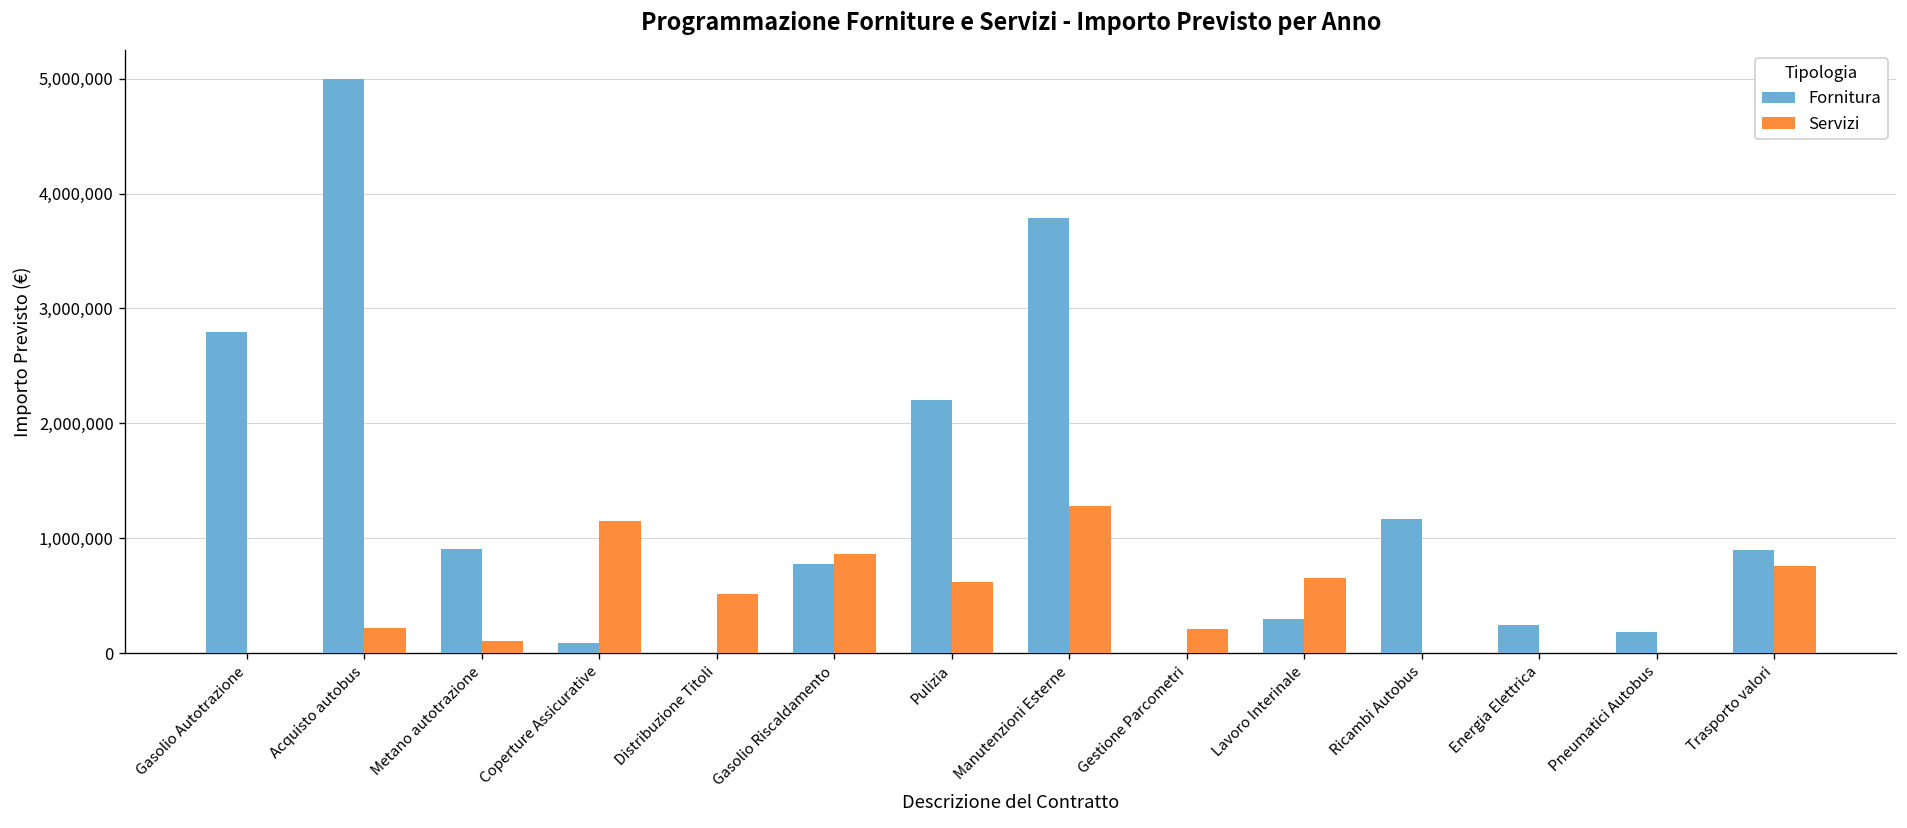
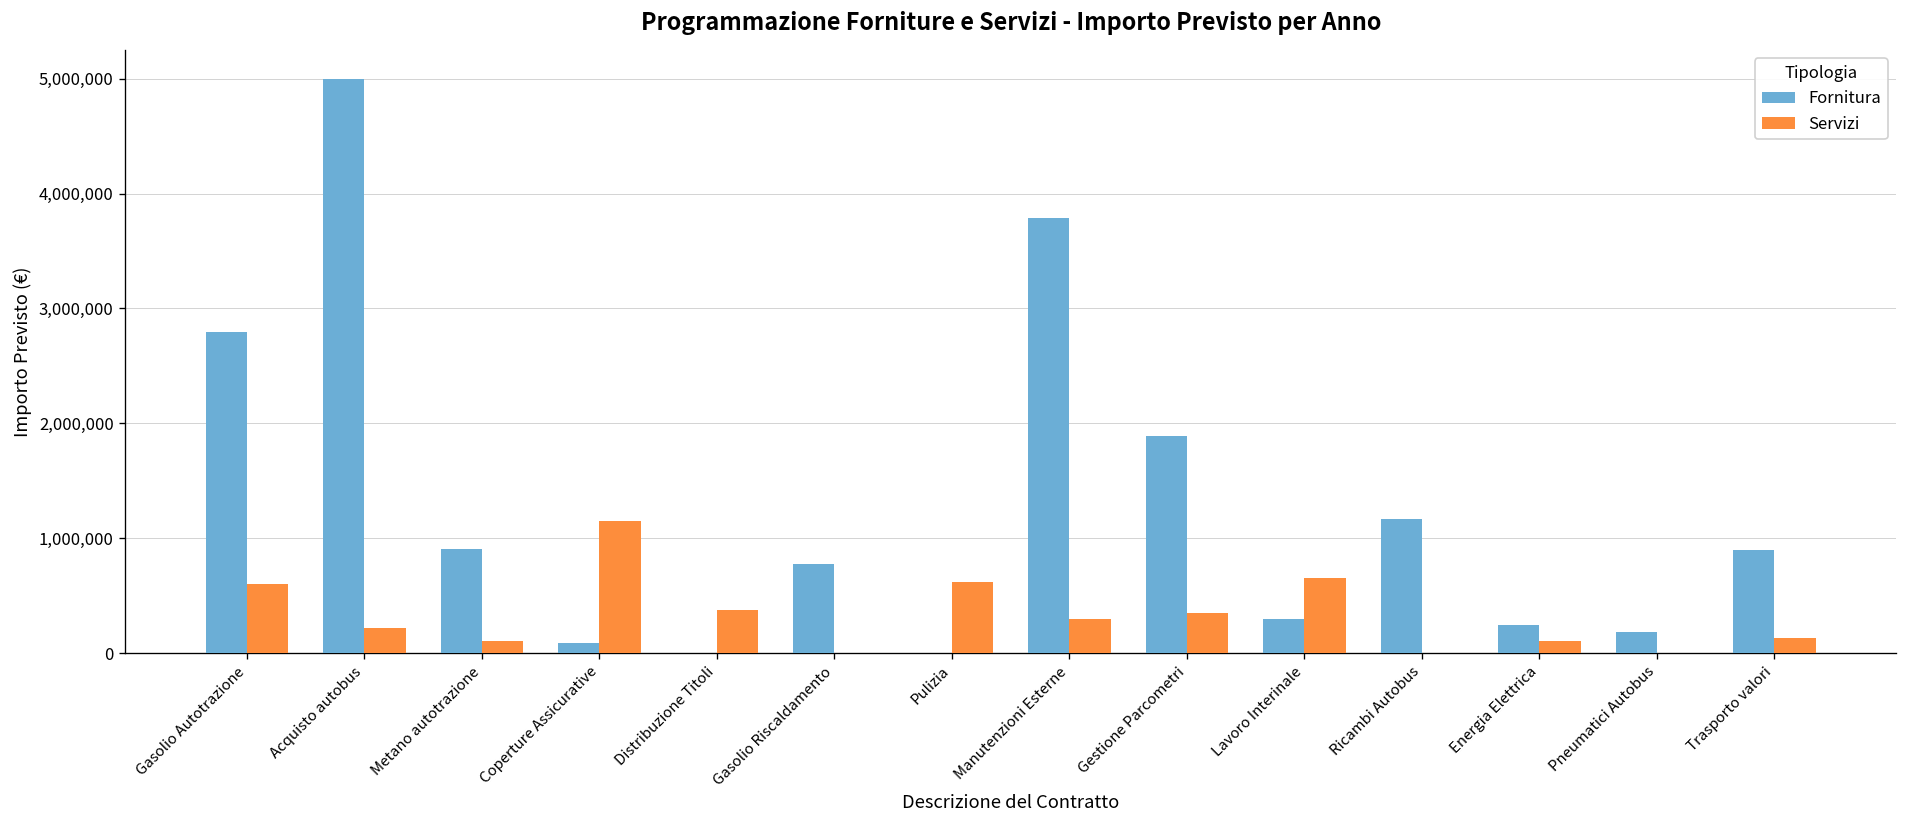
Servizi, Gasolio Autotrazione: 0 -> 600,000
Servizi, Distribuzione Titoli: 500,000 -> 400,000
Servizi, Gasolio Riscaldamento: 900,000 -> 0
Fornitura, Pulizia: 2,200,000 -> 0
Servizi, Manutenzioni Esterne: 1,300,000 -> 300,000
Fornitura, Gestione Parcometri: 0 -> 1,900,000
Servizi, Gestione Parcometri: 200,000 -> 400,000
Servizi, Energia Elettrica: 0 -> 100,000
Servizi, Trasporto valori: 800,000 -> 100,000
